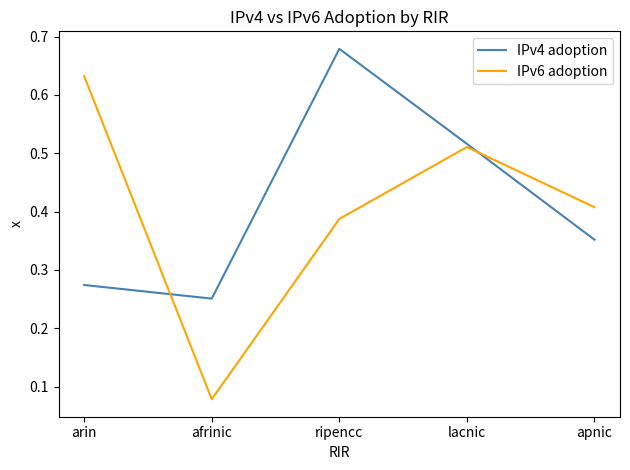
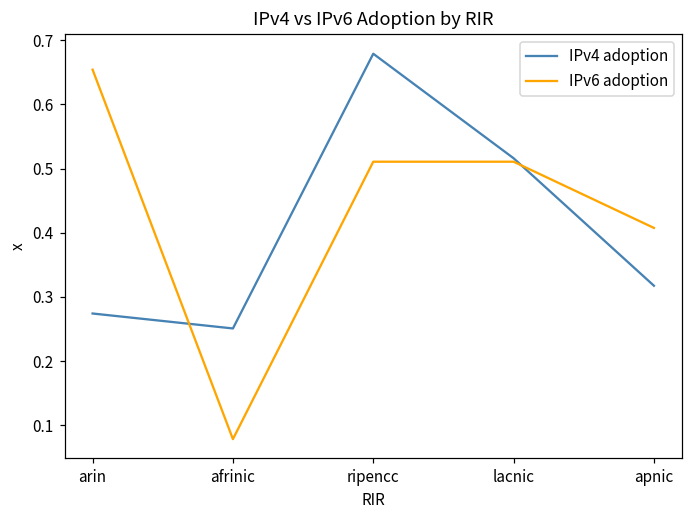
IPv6 adoption, arin: 0.63 -> 0.65
IPv6 adoption, ripencc: 0.39 -> 0.51
IPv4 adoption, apnic: 0.35 -> 0.32
